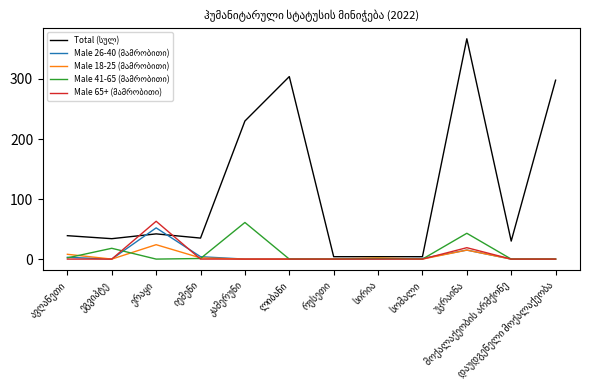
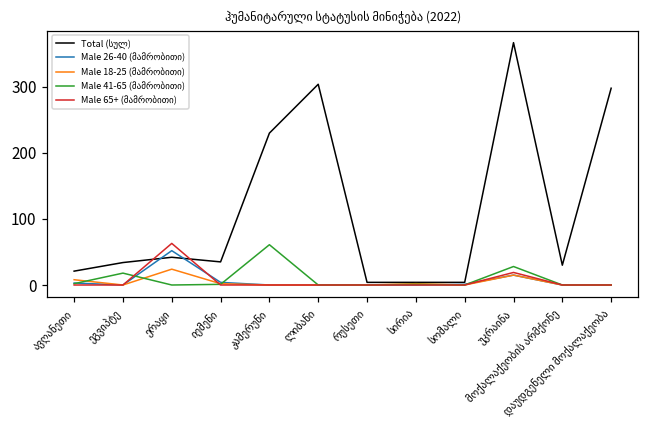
Total (სულ), ავღანეთი: 40 -> 20
Male 41-65 (მამრობითი), უკრაინა: 40 -> 30
